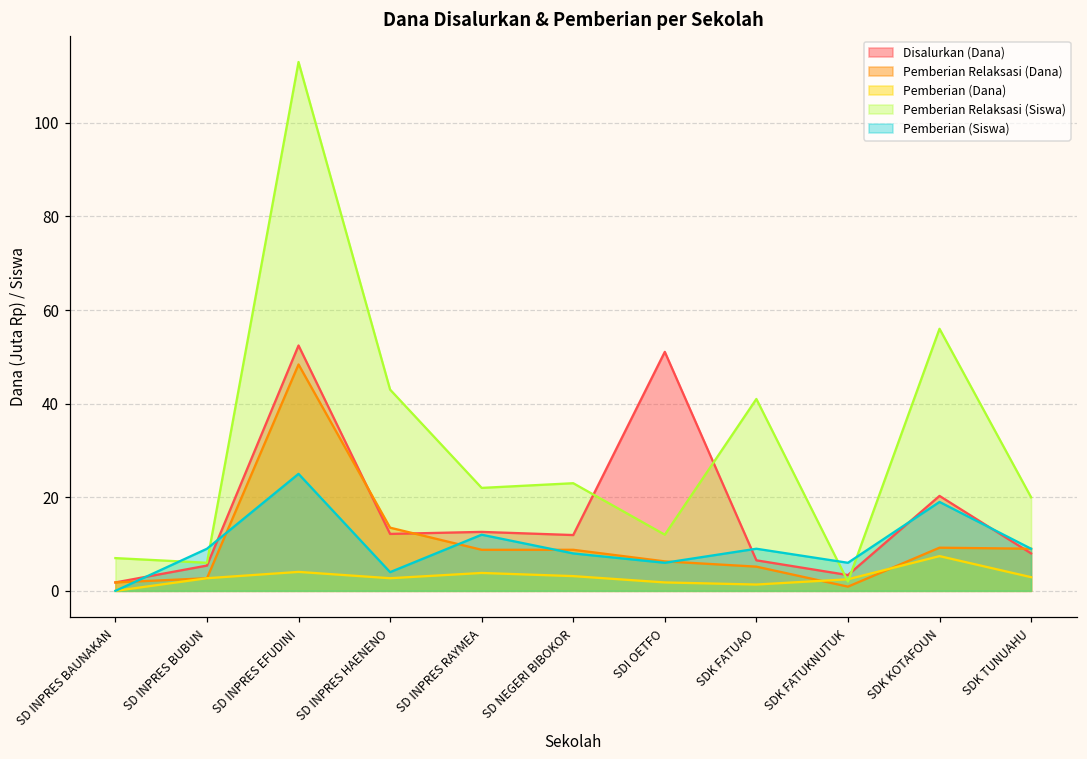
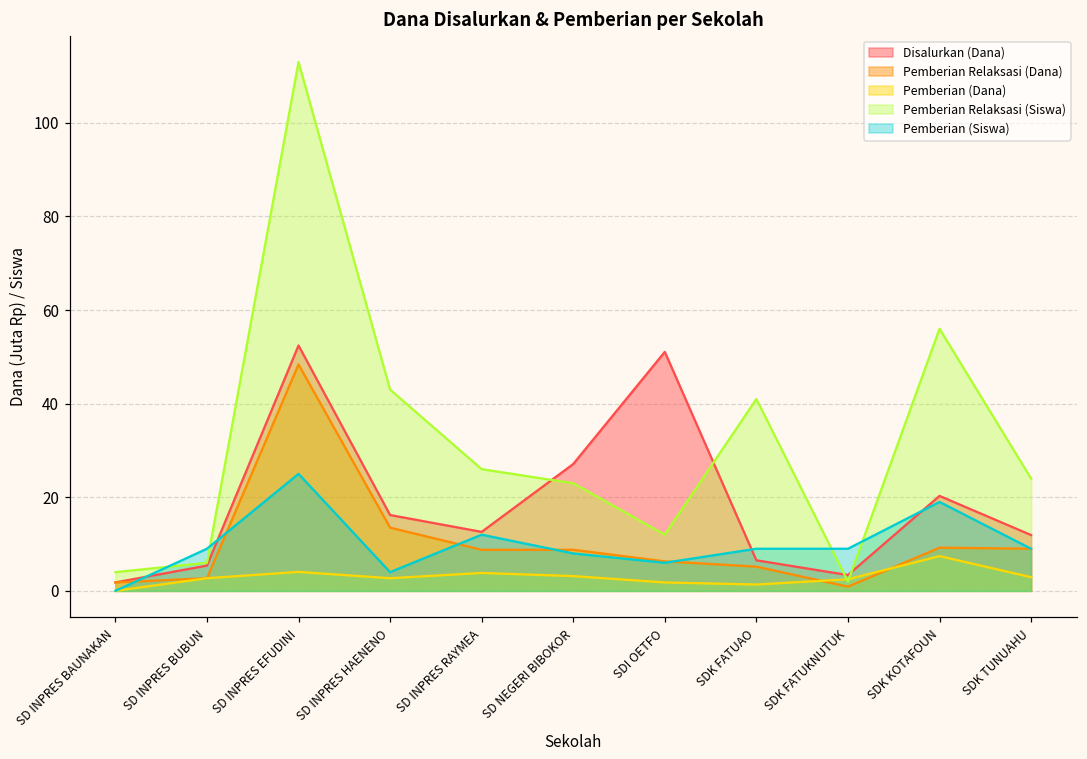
Pemberian Relaksasi (Siswa), SD INPRES BAUNAKAN: 7 -> 4
Disalurkan (Dana), SD INPRES HAENENO: 12 -> 16
Pemberian Relaksasi (Siswa), SD INPRES RAYMEA: 22 -> 26
Disalurkan (Dana), SD NEGERI BIBOKOR: 12 -> 27
Pemberian (Siswa), SDK FATUKNUTUK: 6 -> 9
Disalurkan (Dana), SDK TUNUAHU: 8 -> 12
Pemberian Relaksasi (Siswa), SDK TUNUAHU: 20 -> 24
